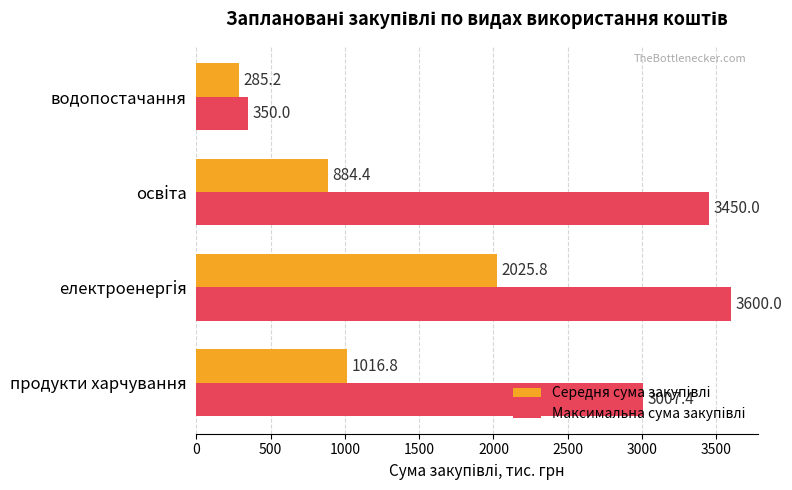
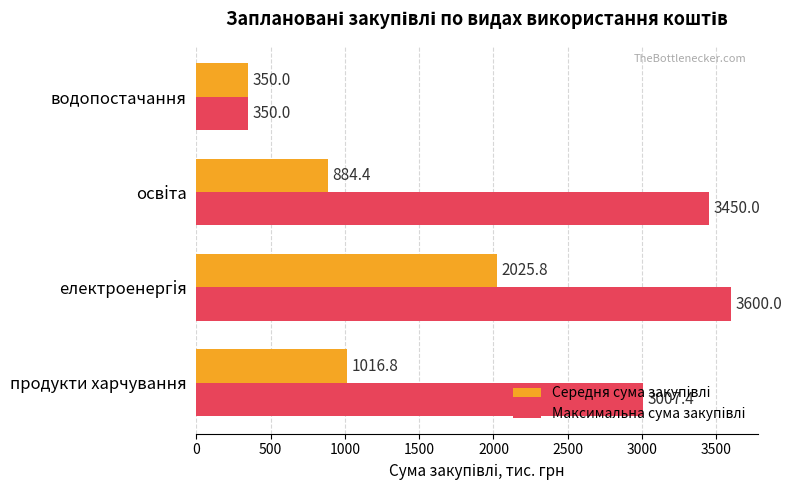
Середня сума закупівлі, водопостачання: 285.2 -> 350.0
